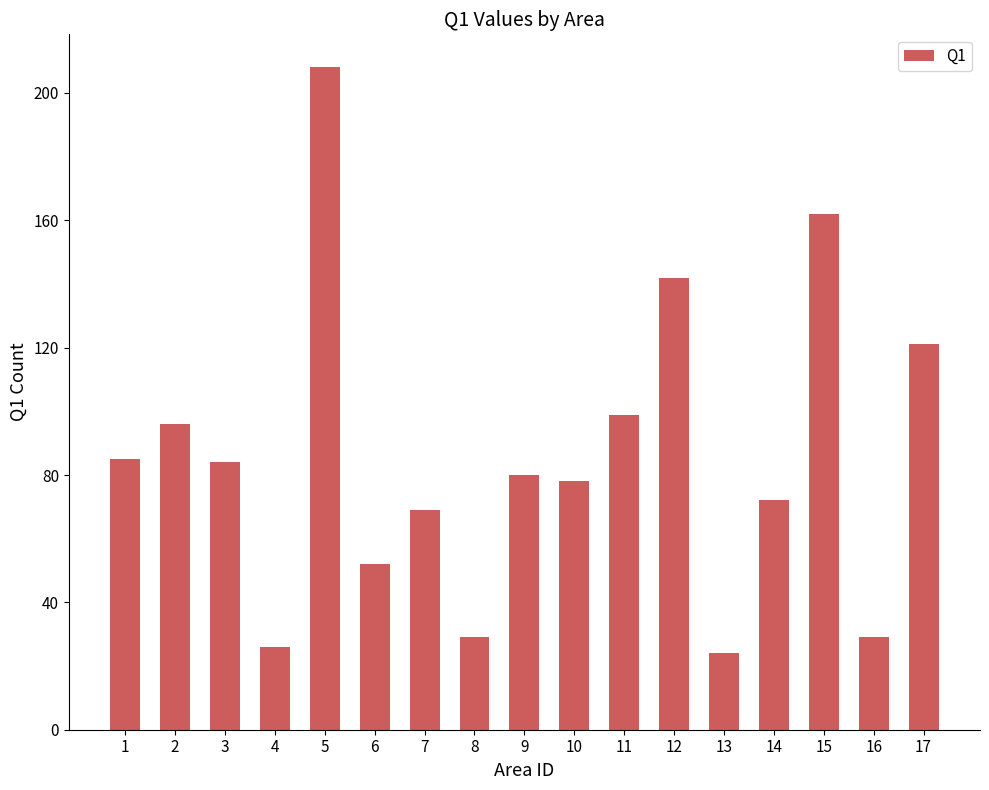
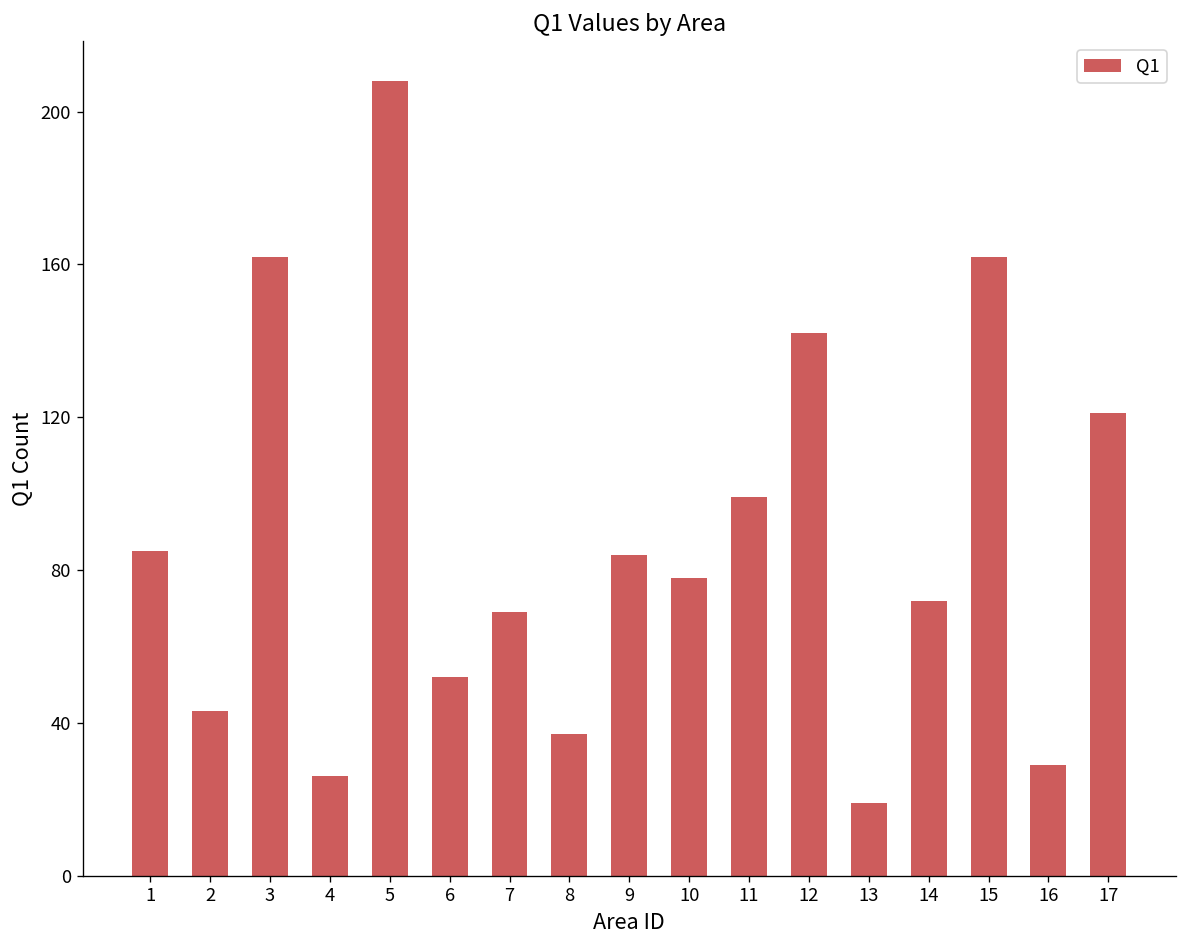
2: 96 -> 43
3: 84 -> 162
8: 29 -> 37
9: 80 -> 84
13: 24 -> 19
